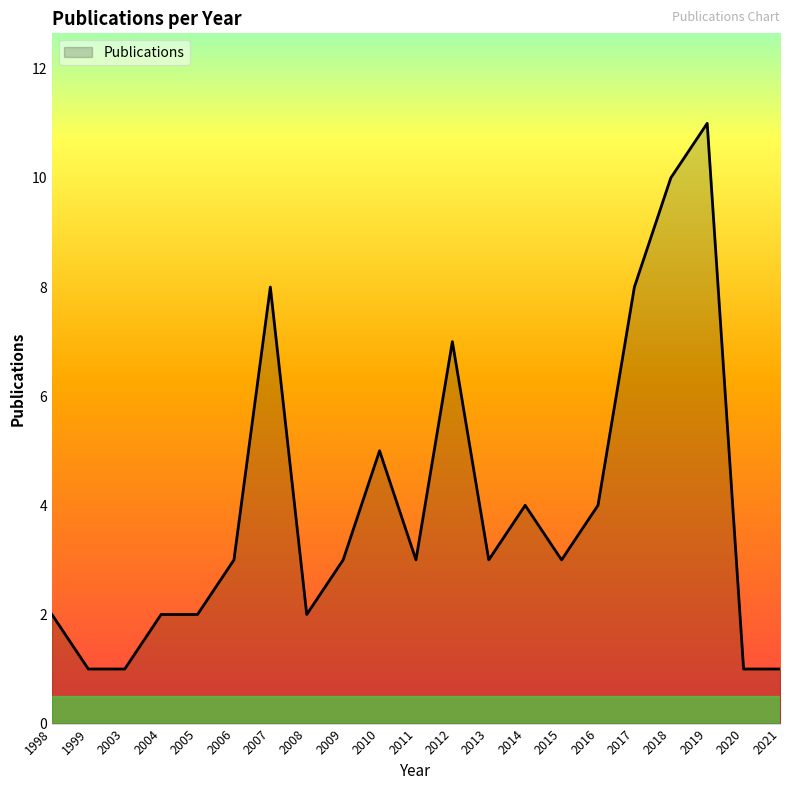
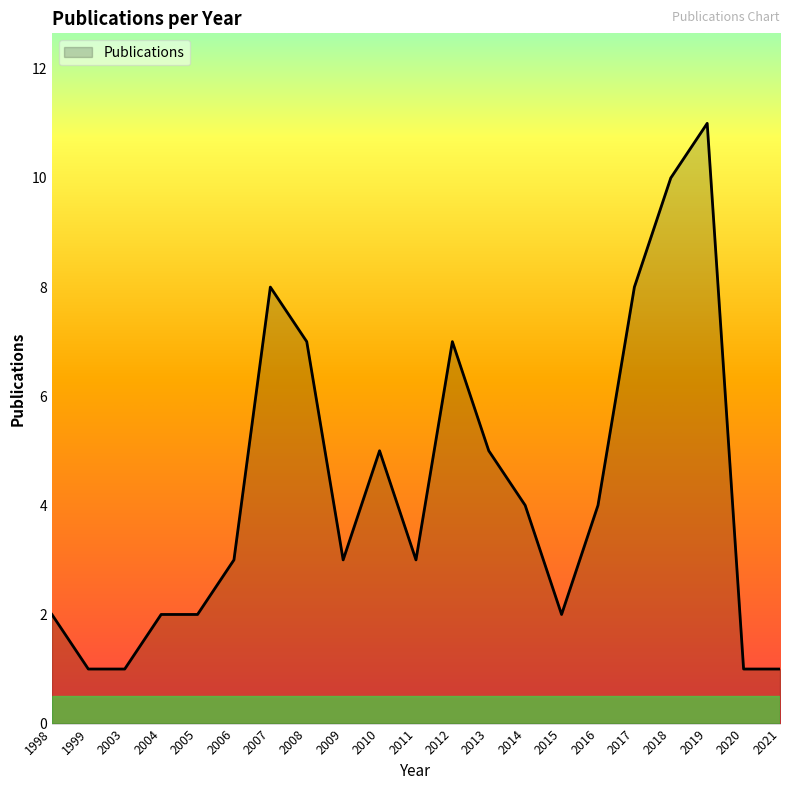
2008: 2 -> 7
2013: 3 -> 5
2015: 3 -> 2
